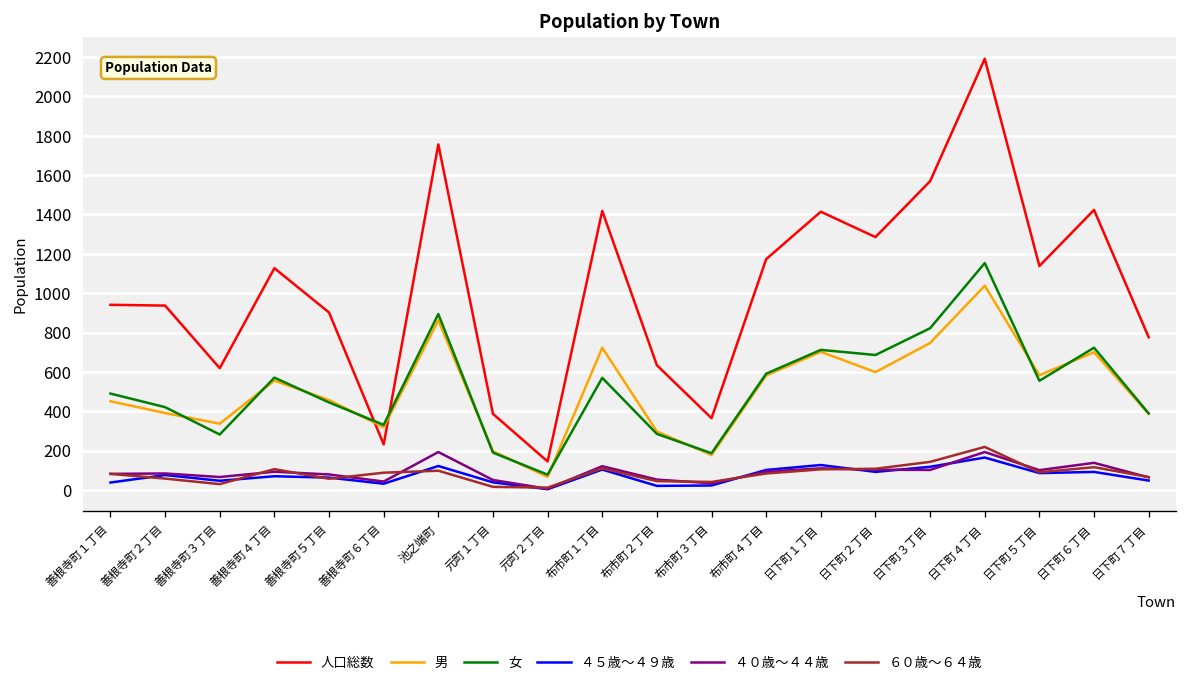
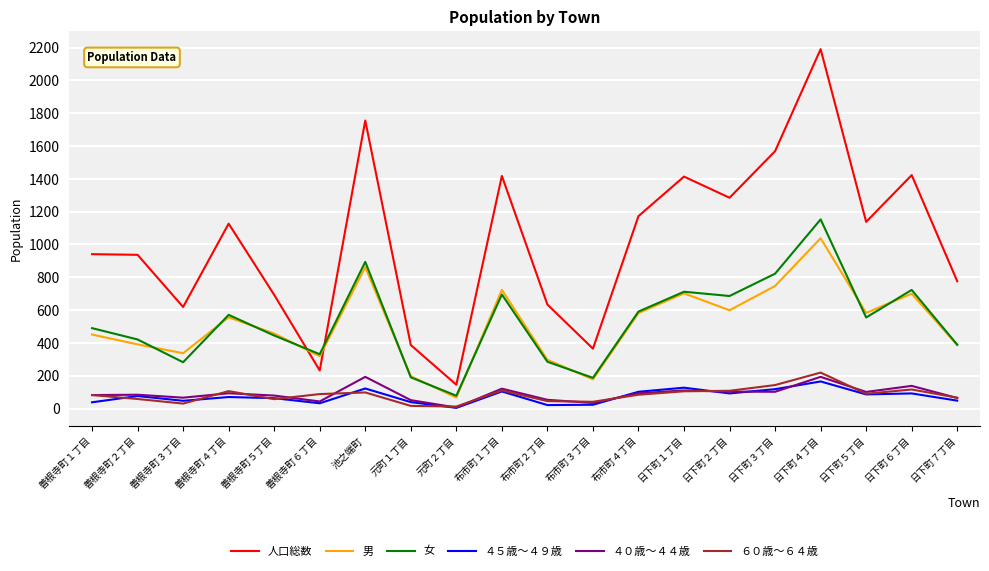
人口総数, 善根寺町５丁目: 900 -> 690
女, 布市町１丁目: 570 -> 700
